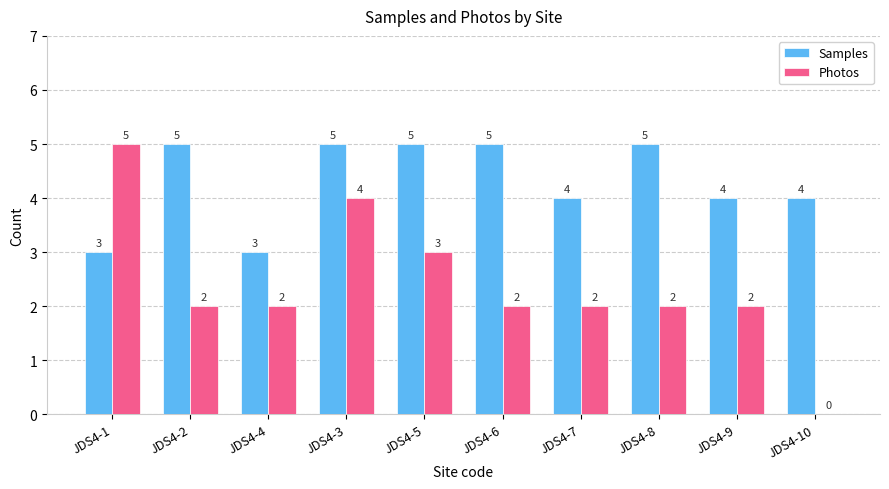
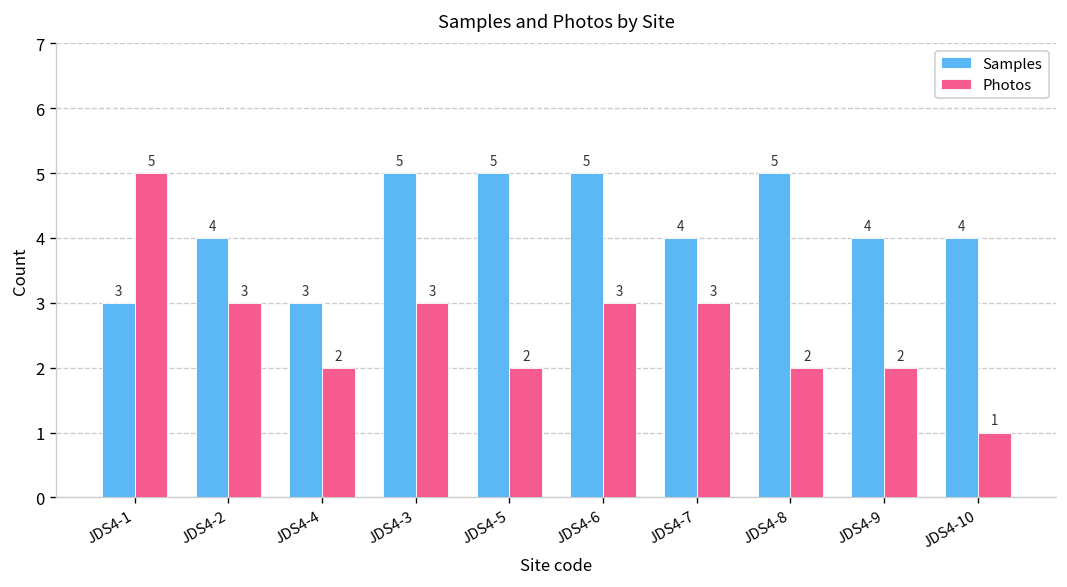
Samples, JDS4-2: 5 -> 4
Photos, JDS4-2: 2 -> 3
Photos, JDS4-3: 4 -> 3
Photos, JDS4-5: 3 -> 2
Photos, JDS4-6: 2 -> 3
Photos, JDS4-7: 2 -> 3
Photos, JDS4-10: 0 -> 1
